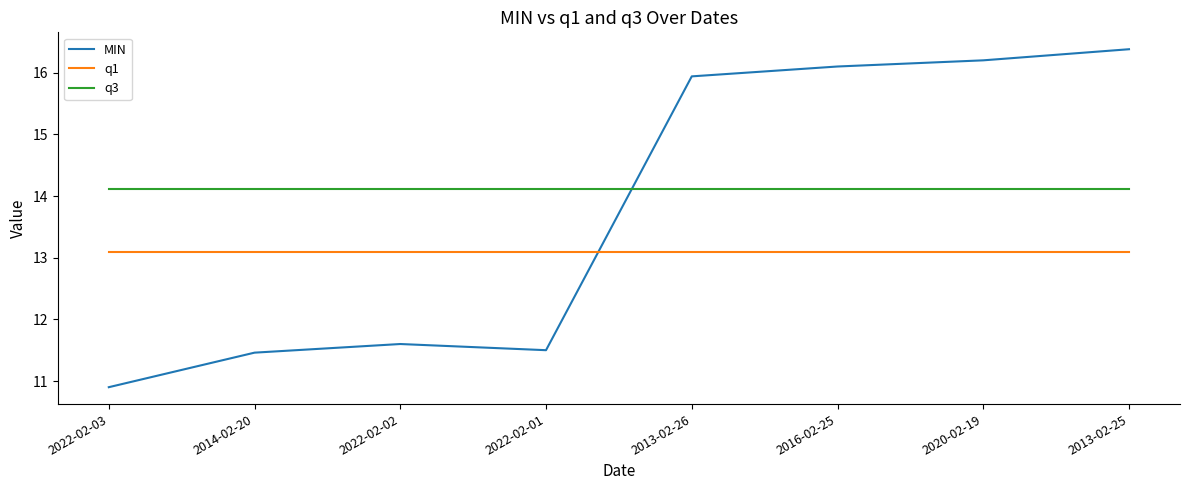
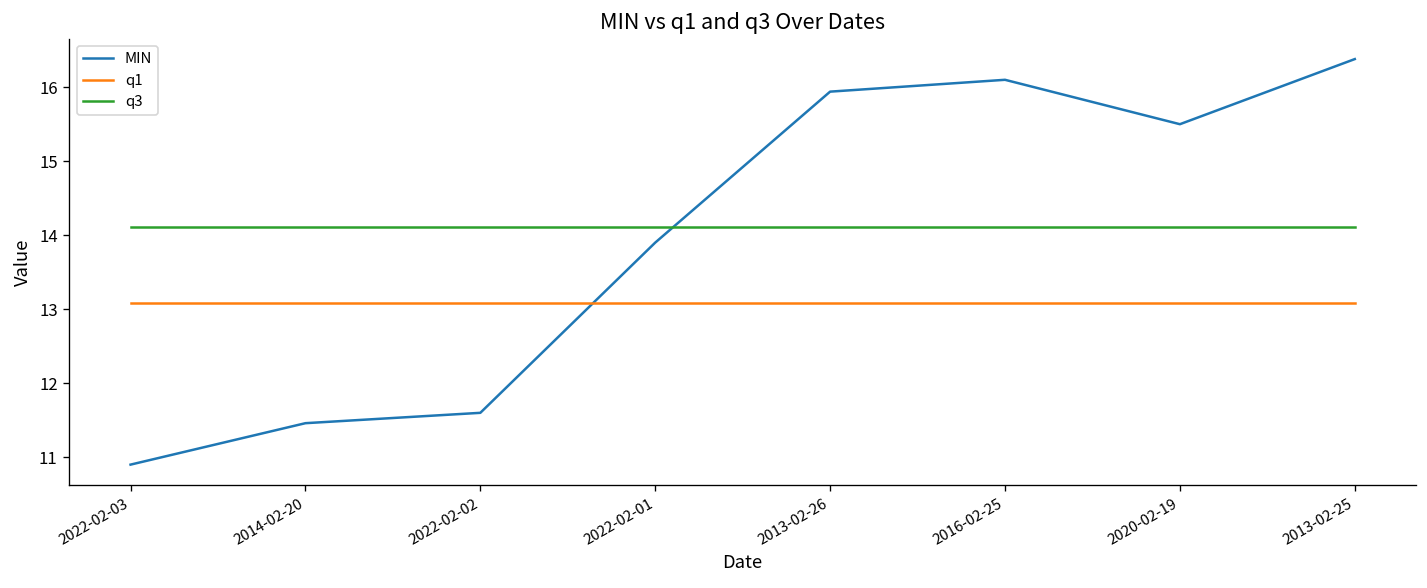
MIN, 2022-02-01: 11.5 -> 13.9
MIN, 2020-02-19: 16.2 -> 15.5
